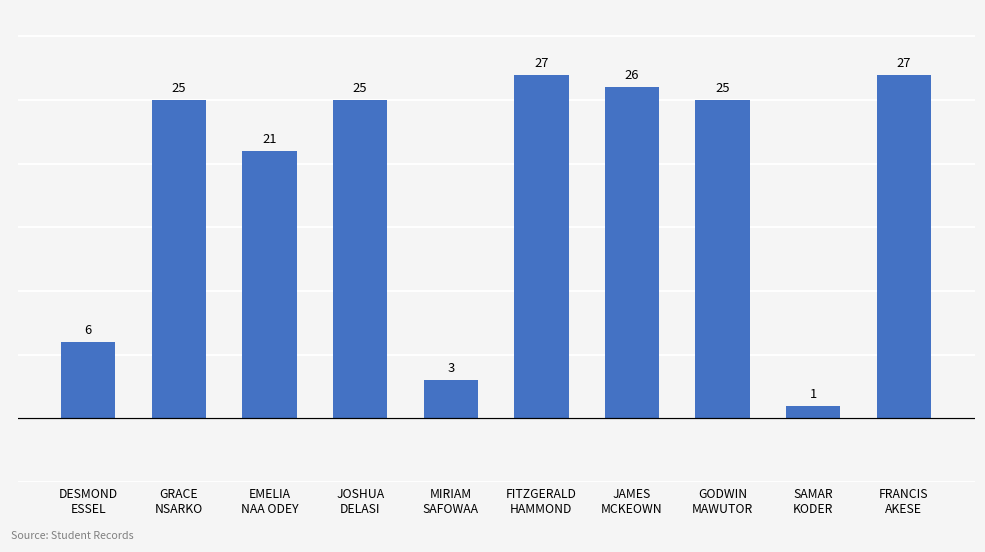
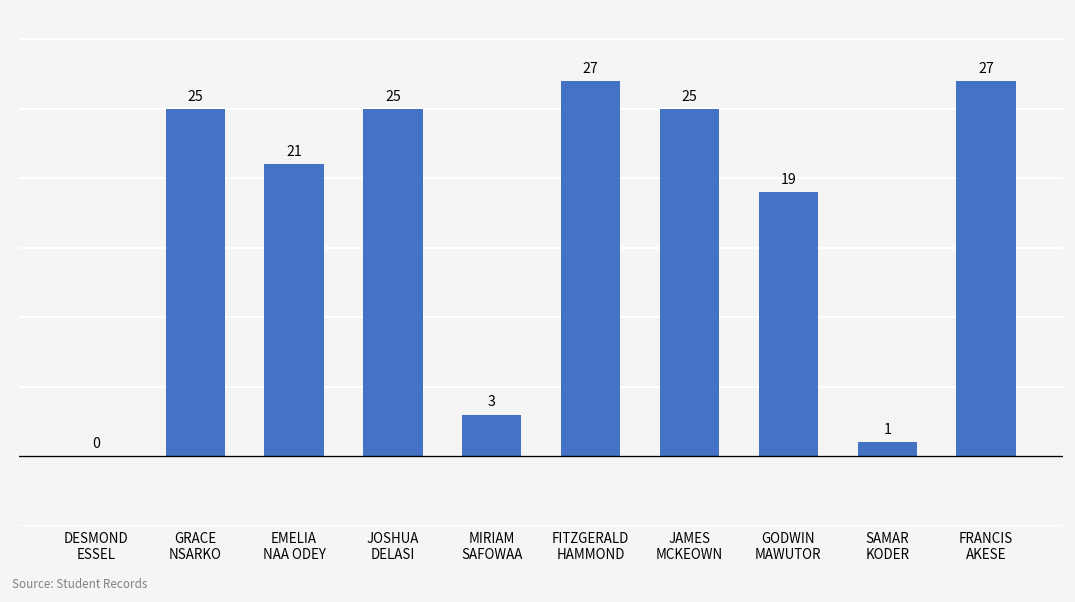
DESMOND ESSEL: 6 -> 0
JAMES MCKEOWN: 26 -> 25
GODWIN MAWUTOR: 25 -> 19
